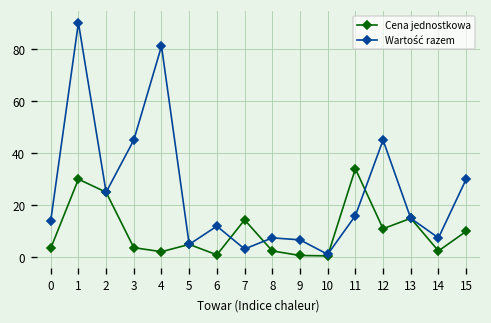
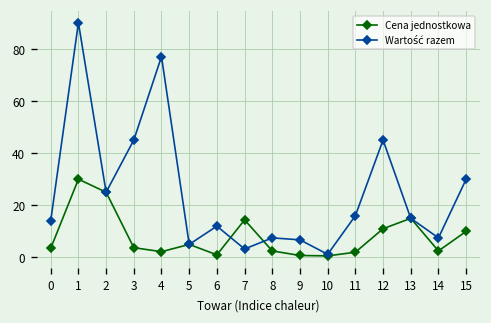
Wartość razem, 4: 81 -> 77
Cena jednostkowa, 11: 34 -> 2
